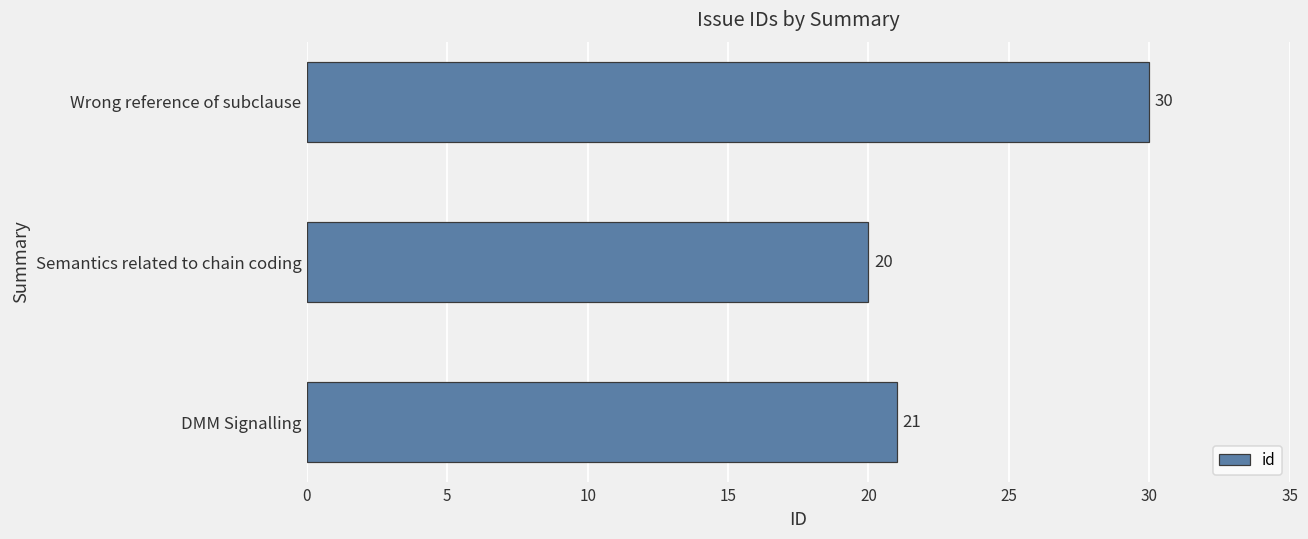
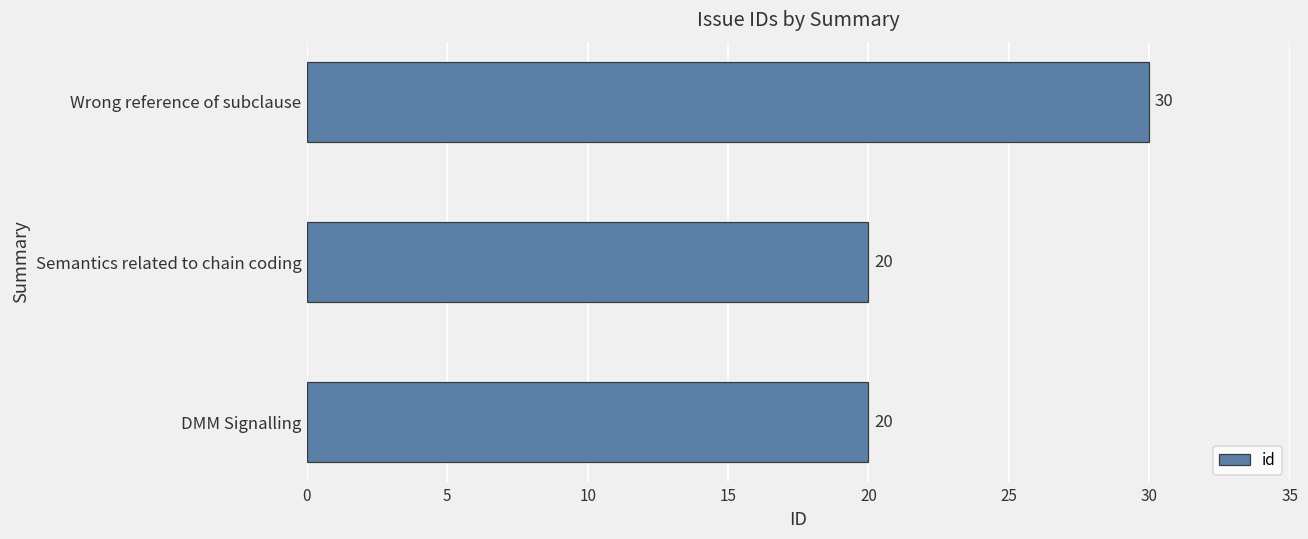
DMM Signalling: 21 -> 20
